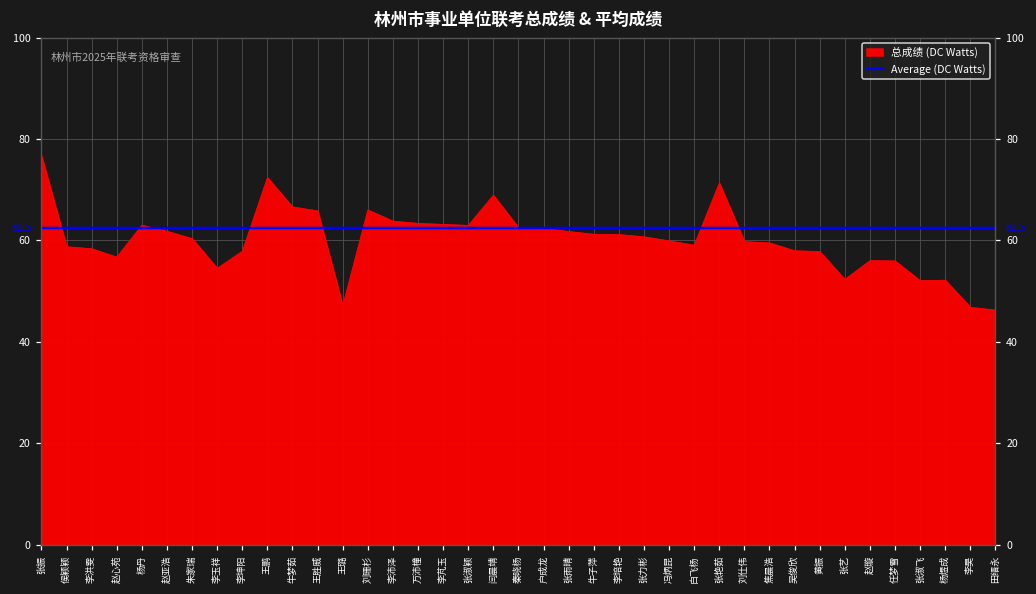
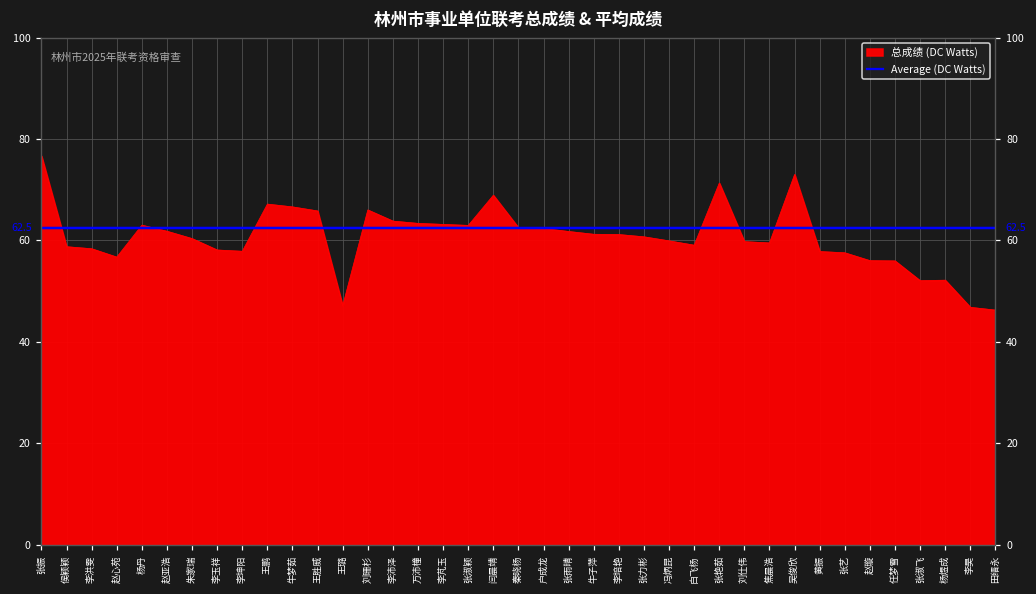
总成绩 (DC Watts), 李玉祥: 55 -> 58
总成绩 (DC Watts), 王鹏: 72 -> 67
总成绩 (DC Watts), 吴俊欣: 58 -> 73
总成绩 (DC Watts), 张艺: 52 -> 58
